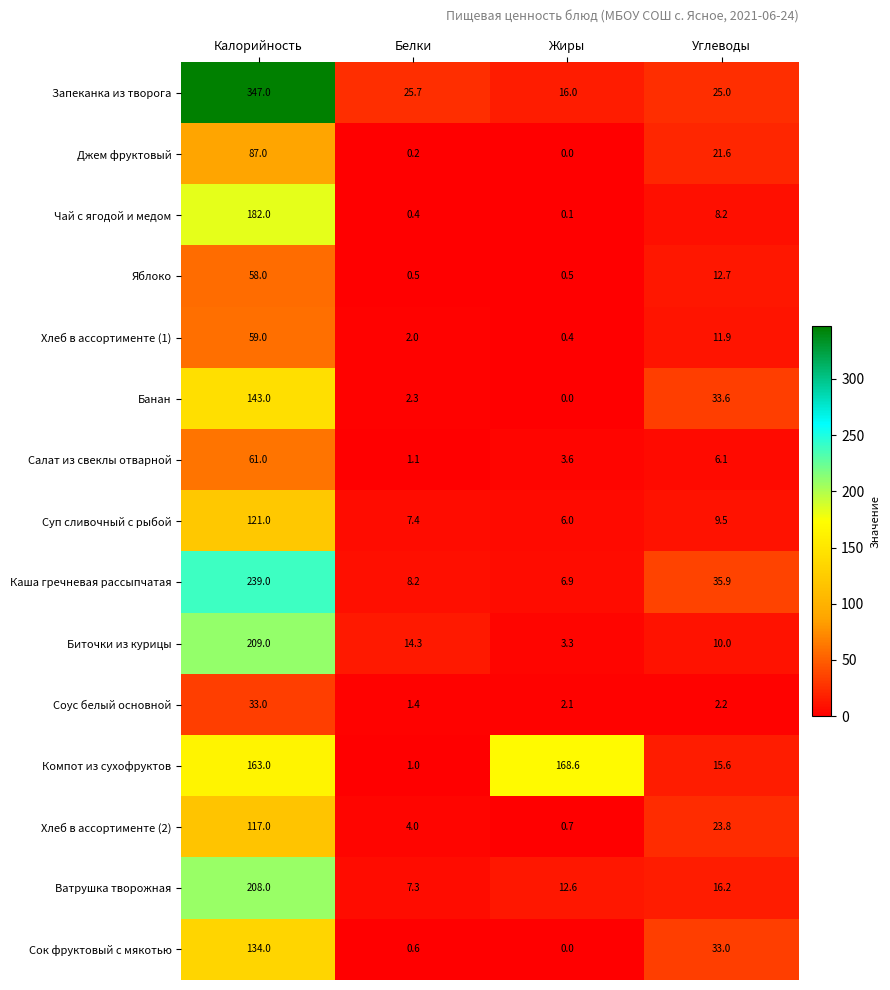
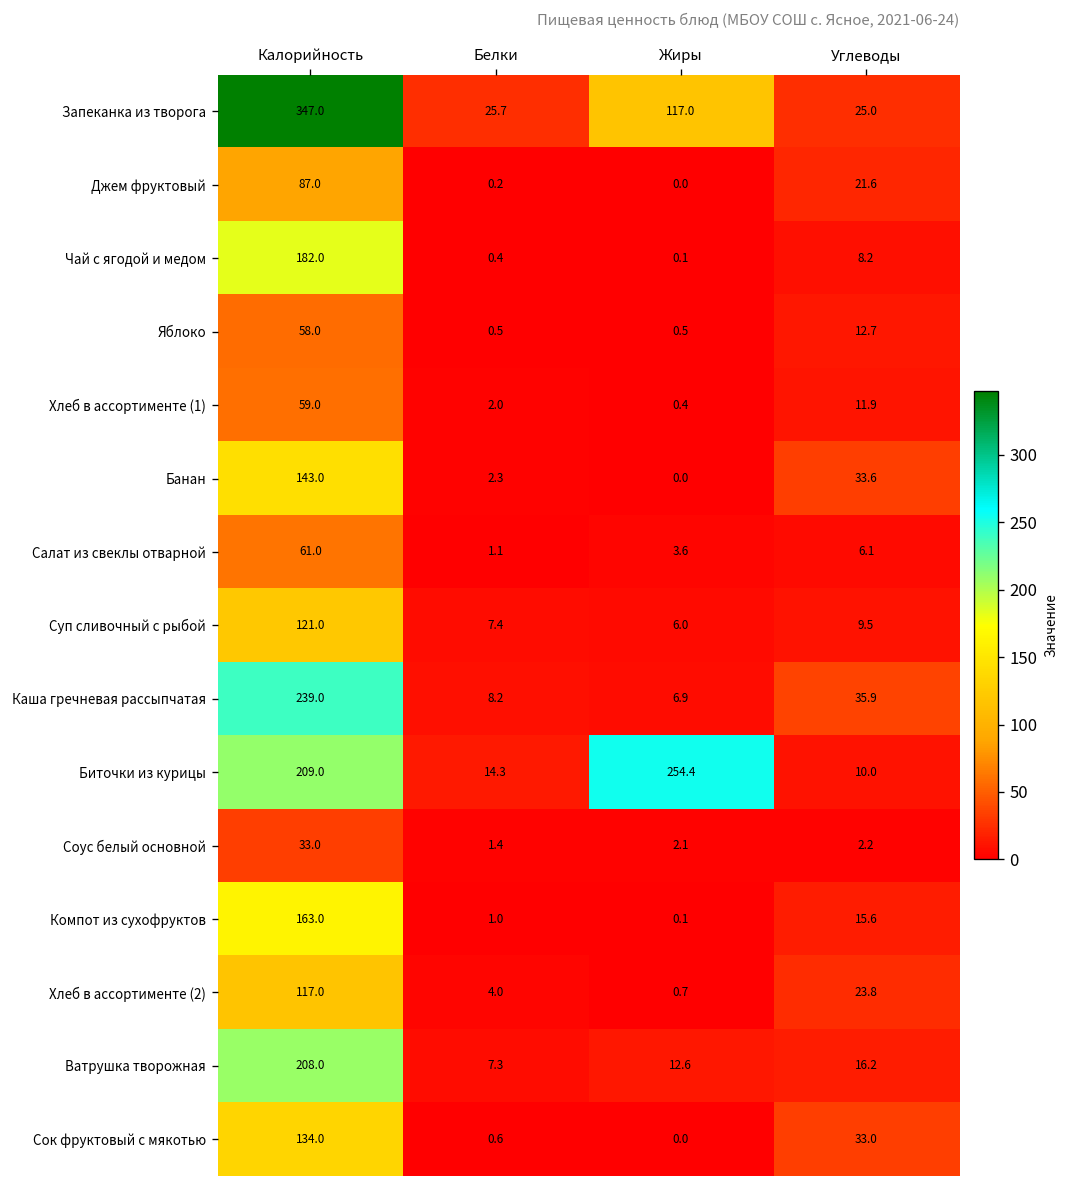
Запеканка из творога, Жиры: 16.0 -> 117.0
Биточки из курицы, Жиры: 3.3 -> 254.4
Компот из сухофруктов, Жиры: 168.6 -> 0.1
